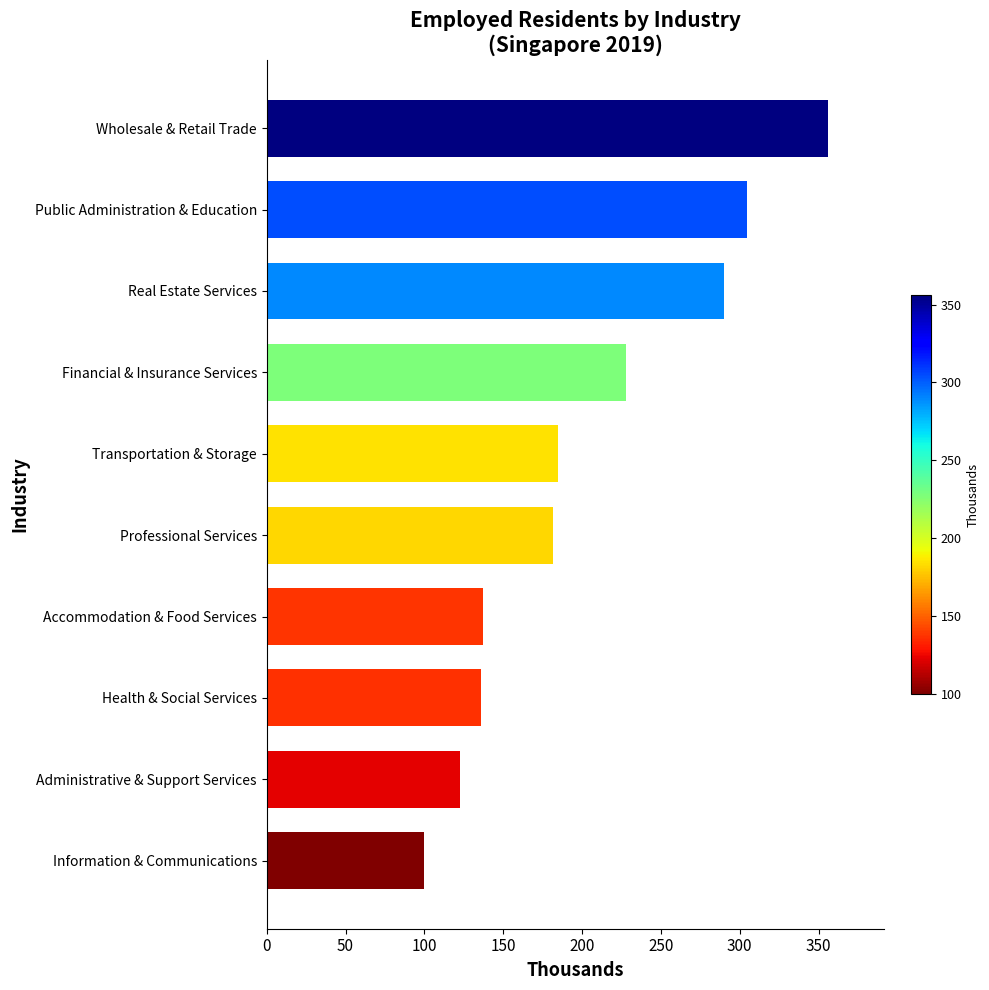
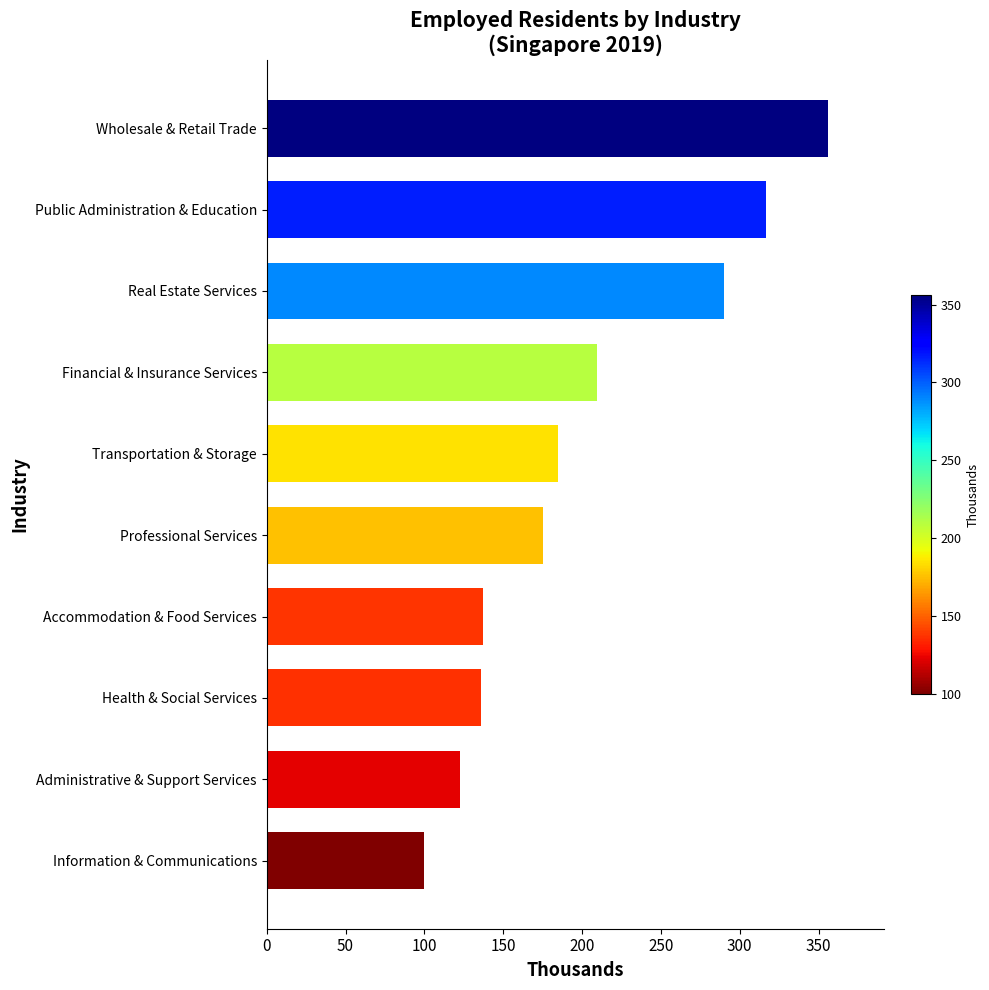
Public Administration & Education: 304 -> 317
Financial & Insurance Services: 228 -> 209
Professional Services: 182 -> 176
